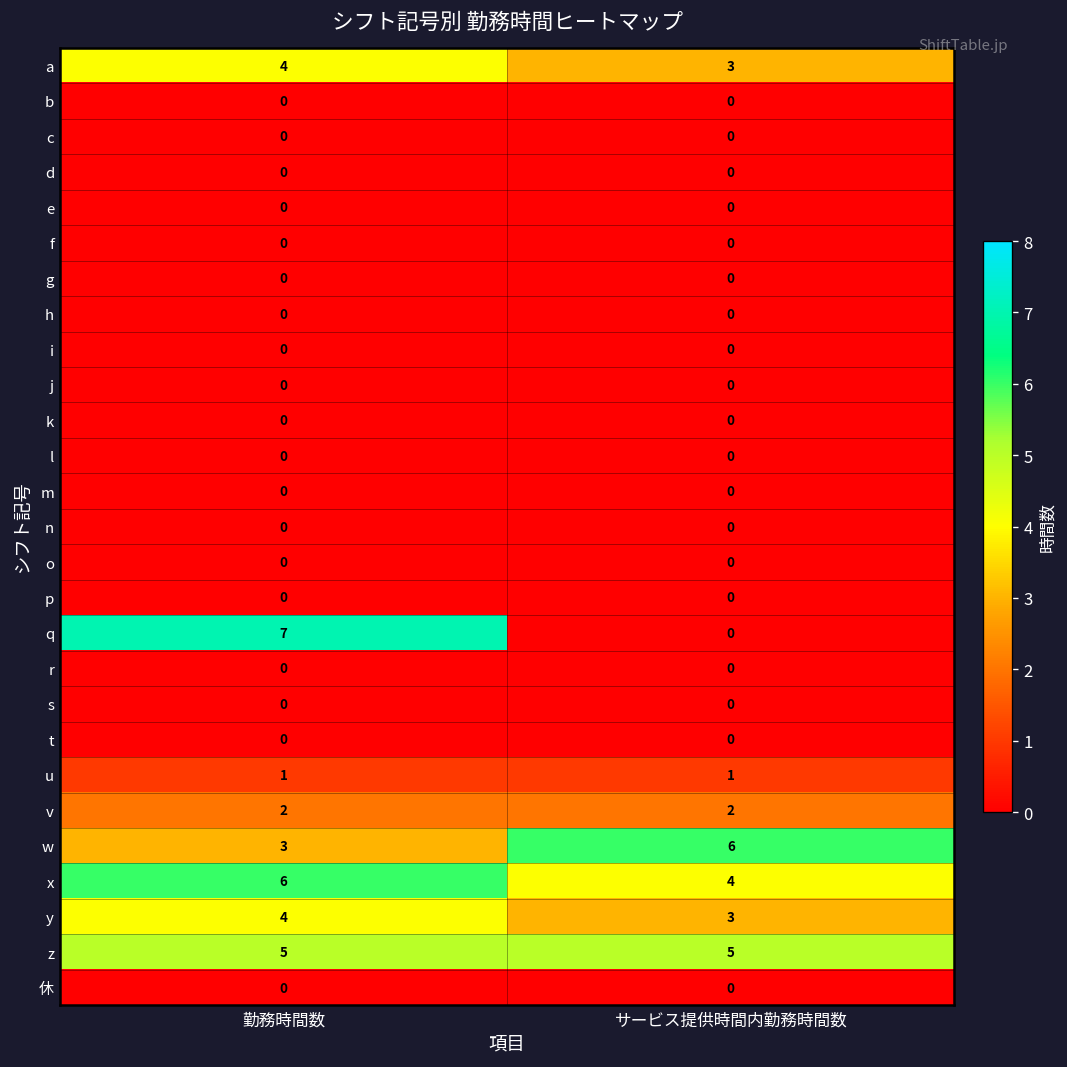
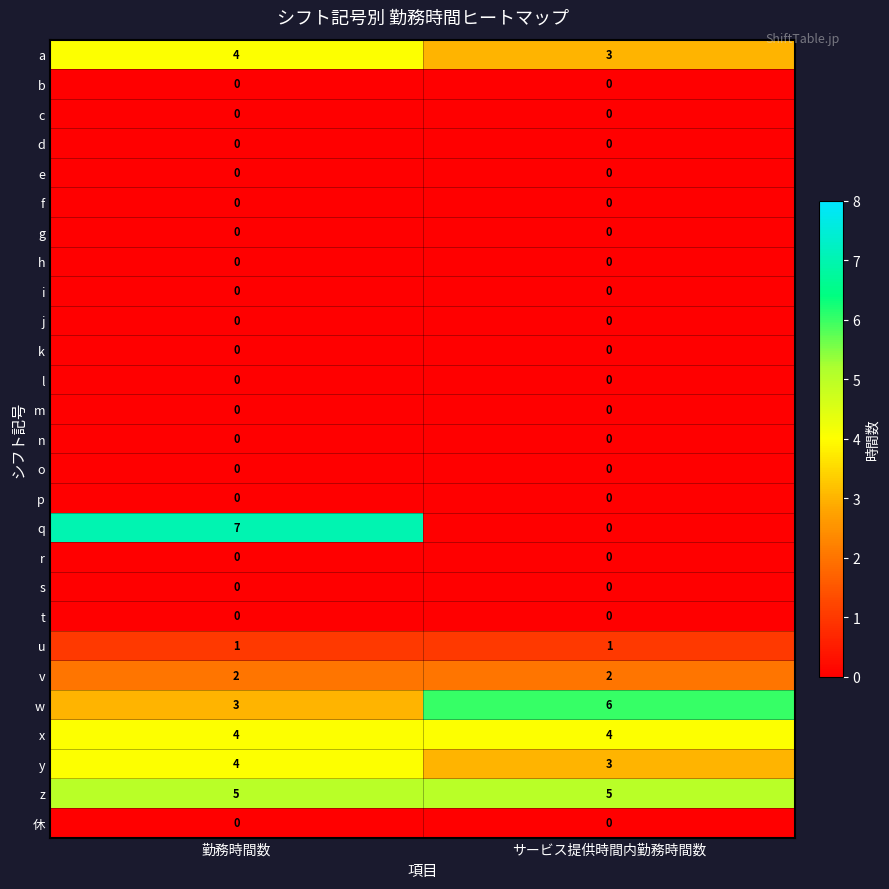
x, 勤務時間数: 6 -> 4
